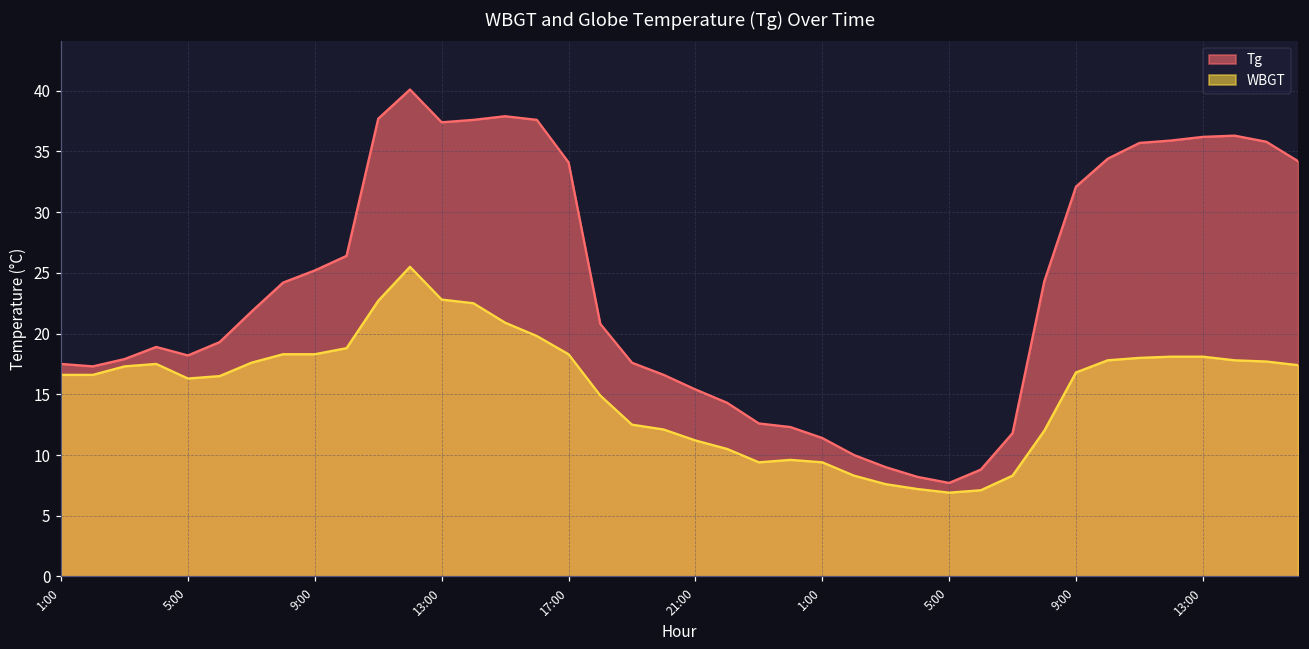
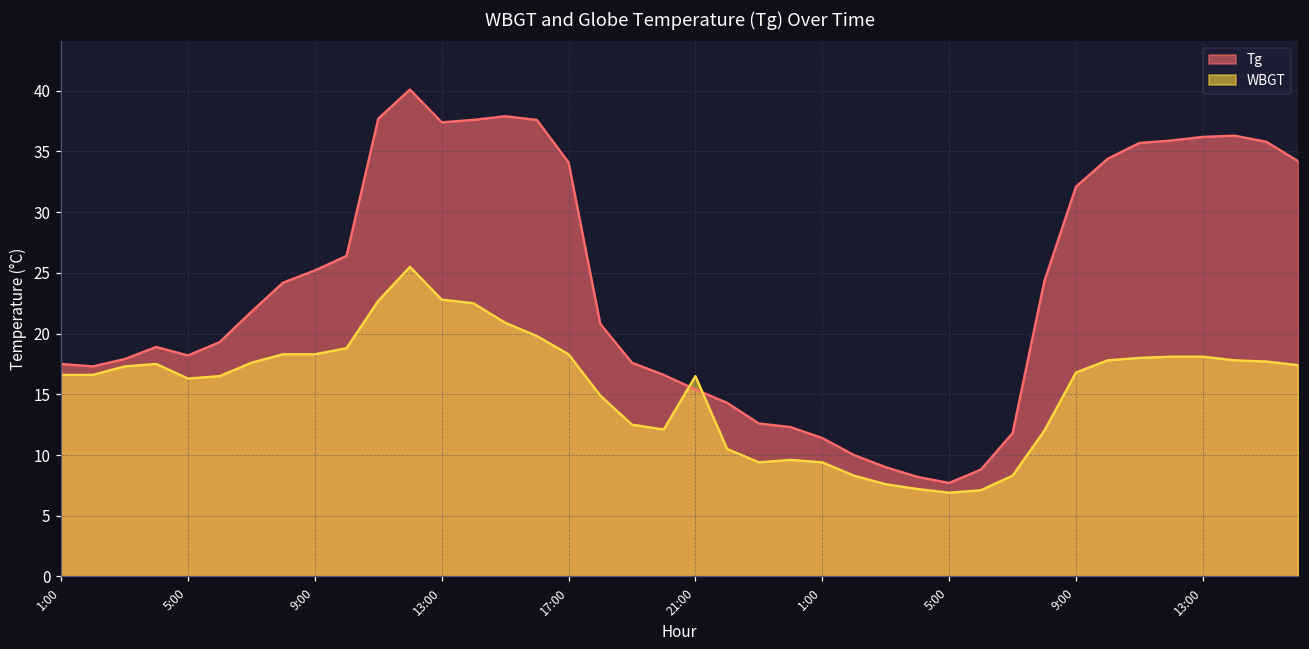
WBGT, 21:00: 11.2 -> 16.5
